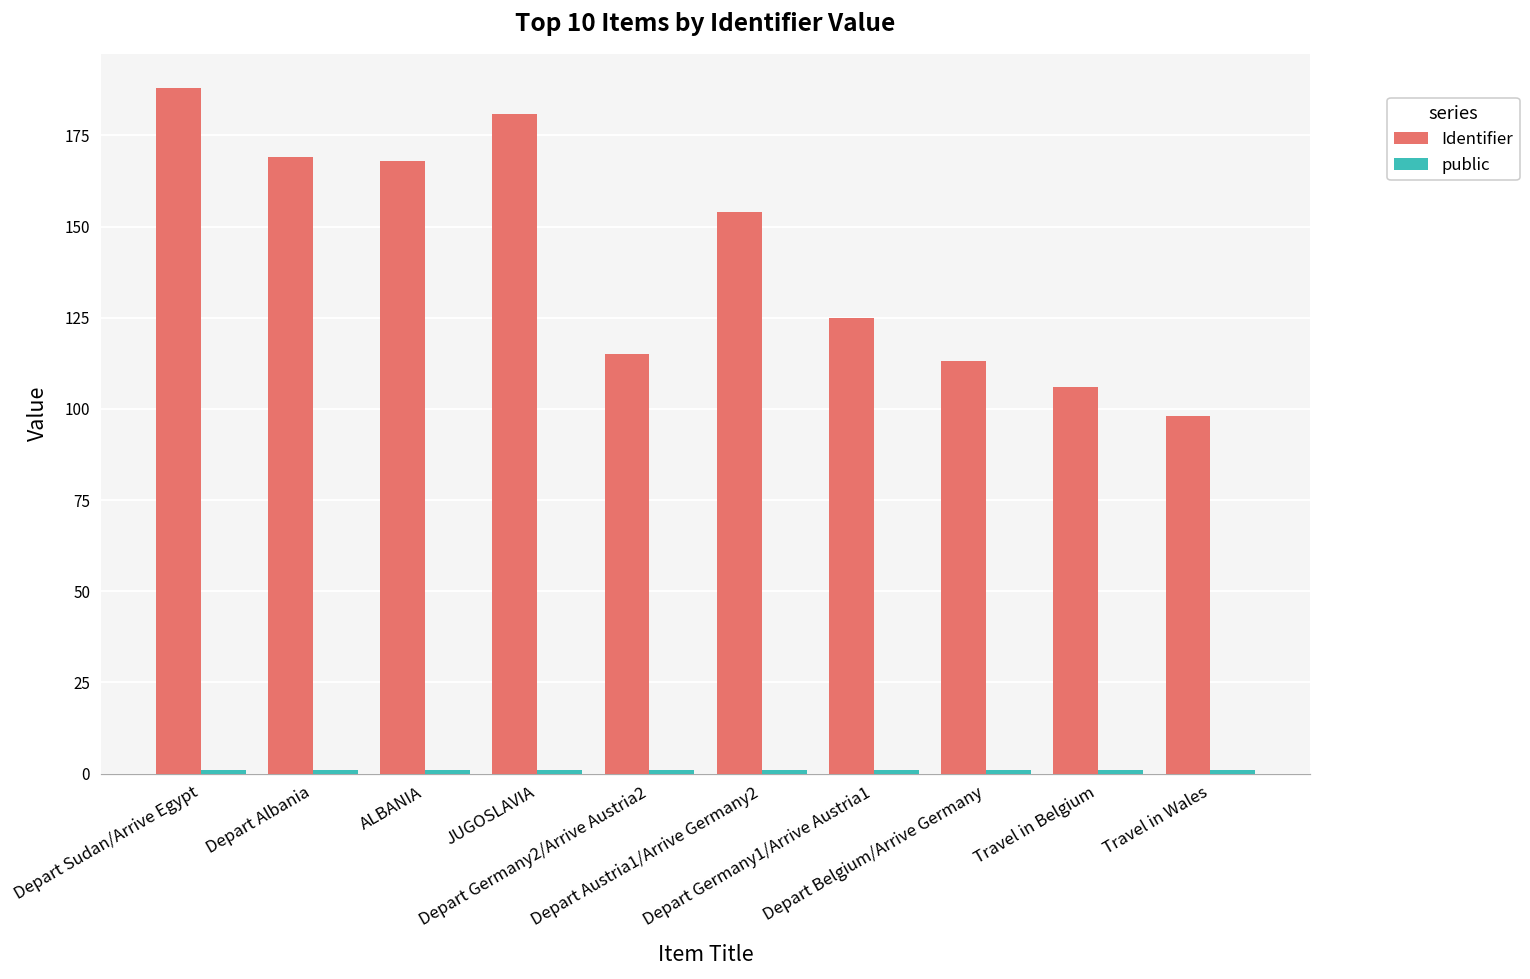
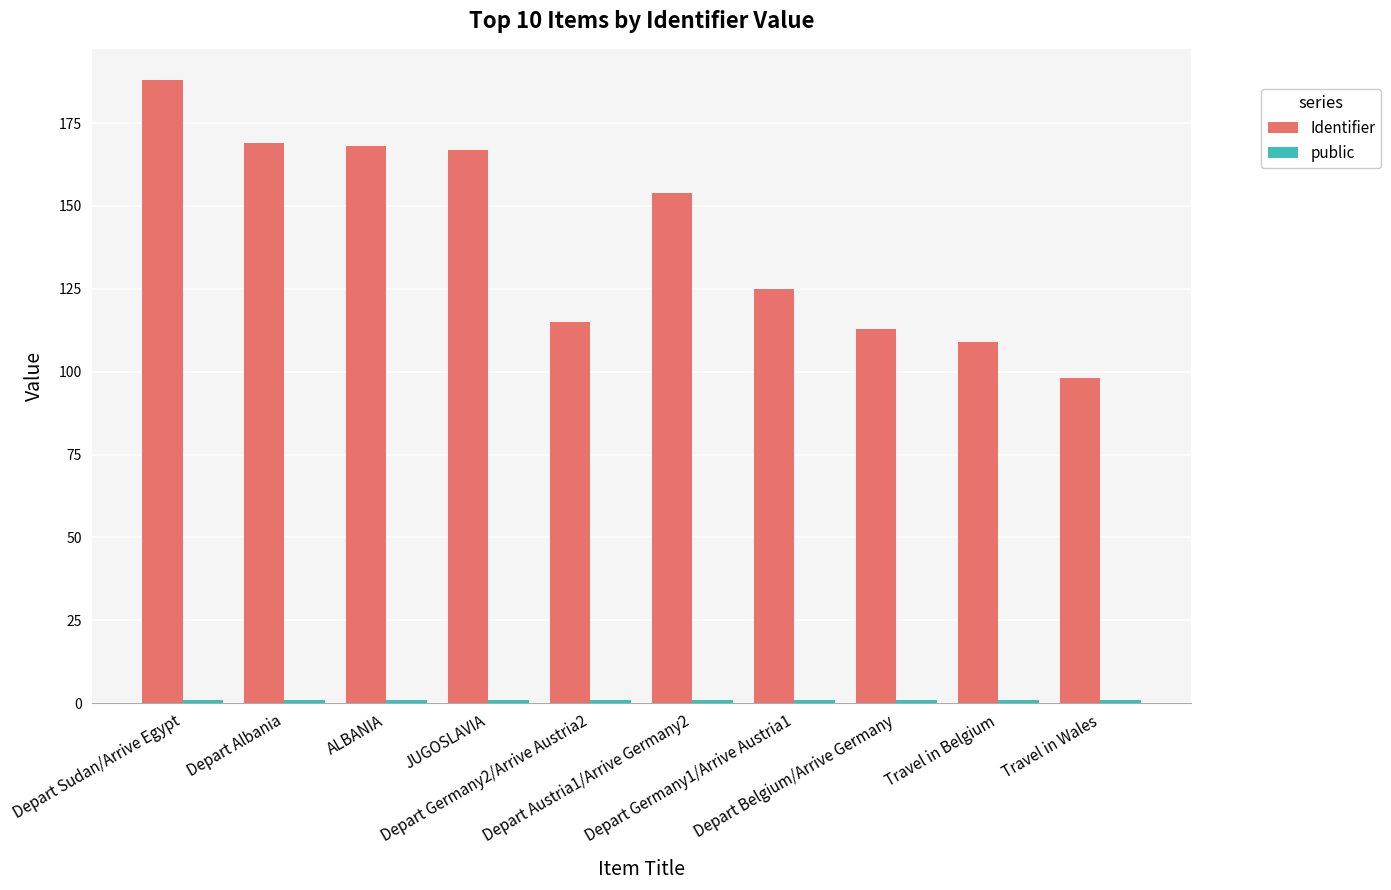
Identifier, JUGOSLAVIA: 181 -> 167
Identifier, Travel in Belgium: 106 -> 109
